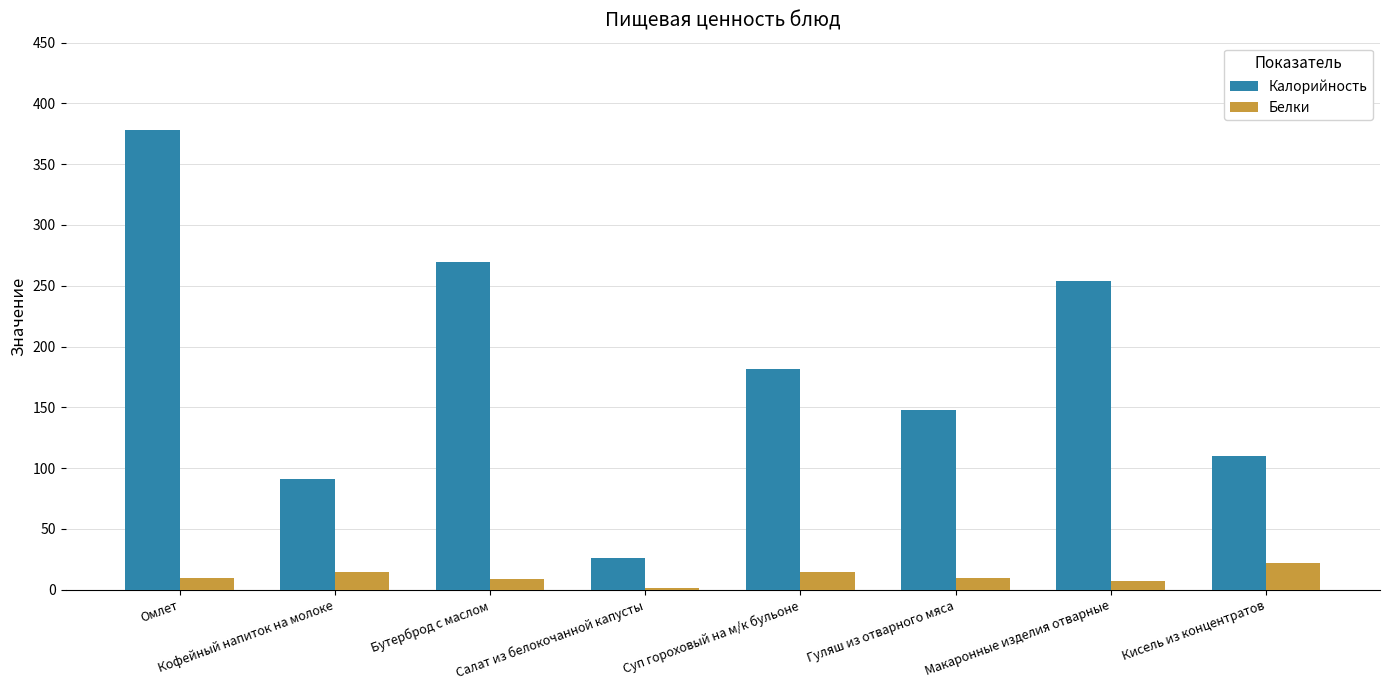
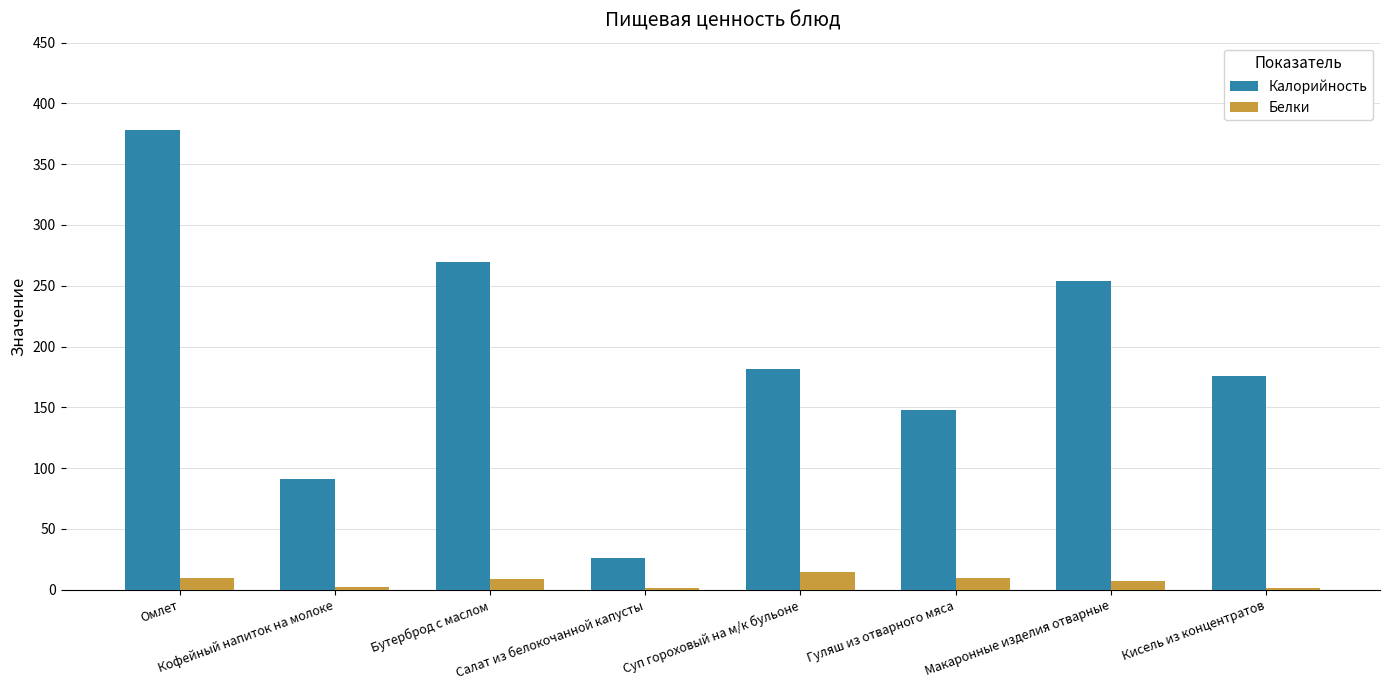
Белки, Кофейный напиток на молоке: 14 -> 2
Калорийность, Кисель из концентратов: 110 -> 176
Белки, Кисель из концентратов: 22 -> 1
